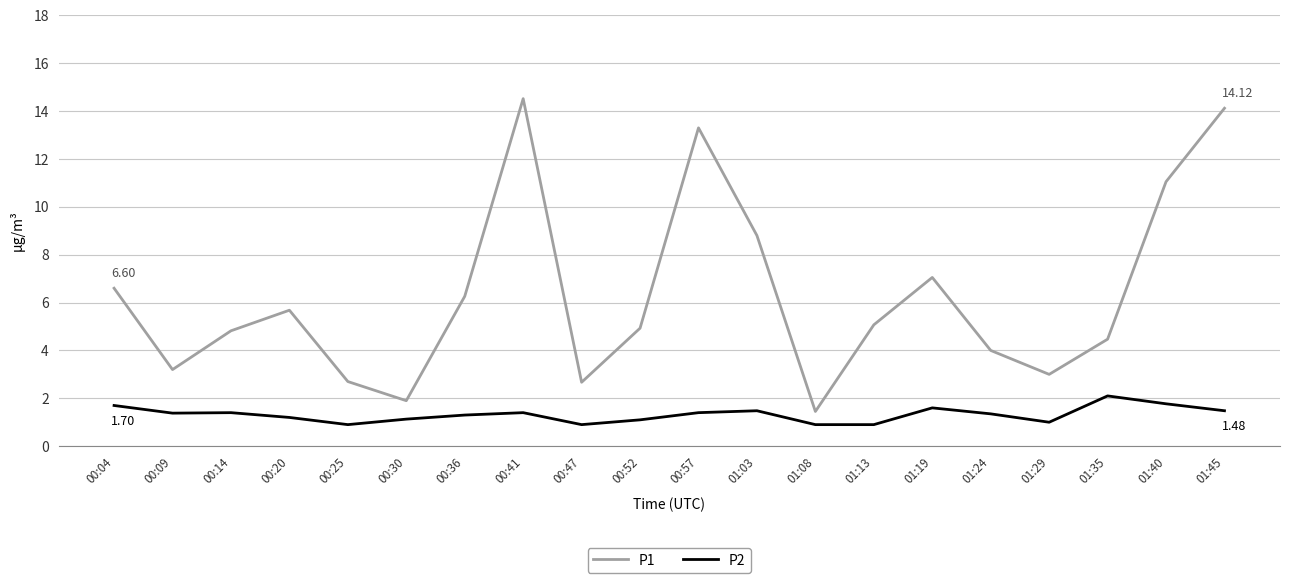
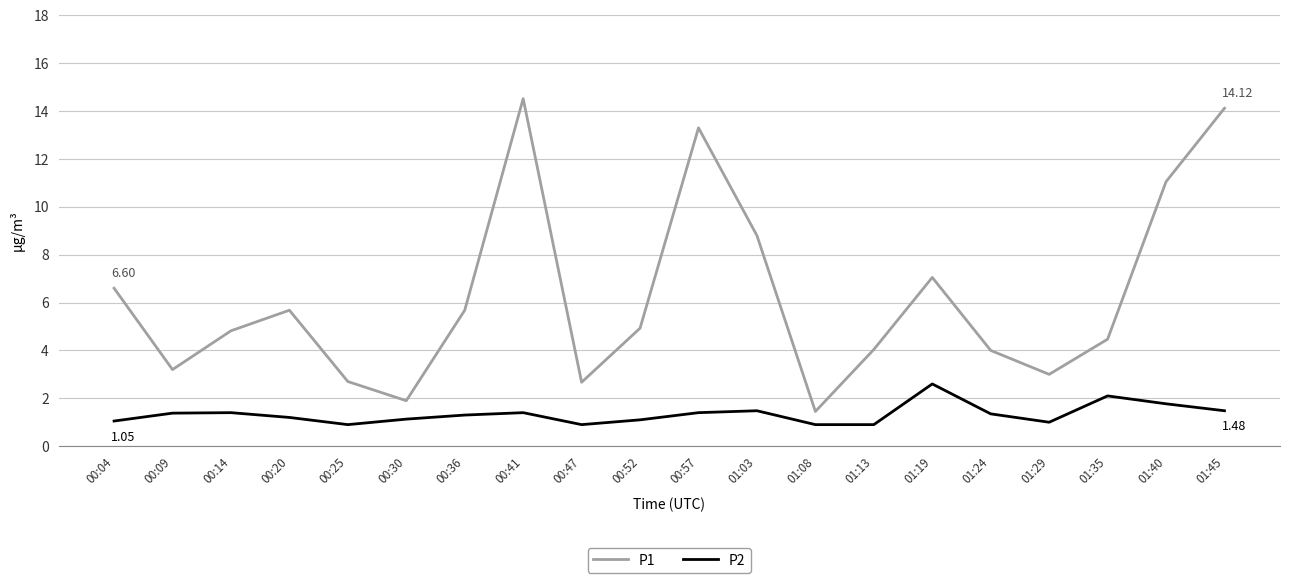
P2, 00:04: 1.70 -> 1.05
P1, 00:36: 6.3 -> 5.7
P1, 01:13: 5.1 -> 4.0
P2, 01:19: 1.6 -> 2.6
